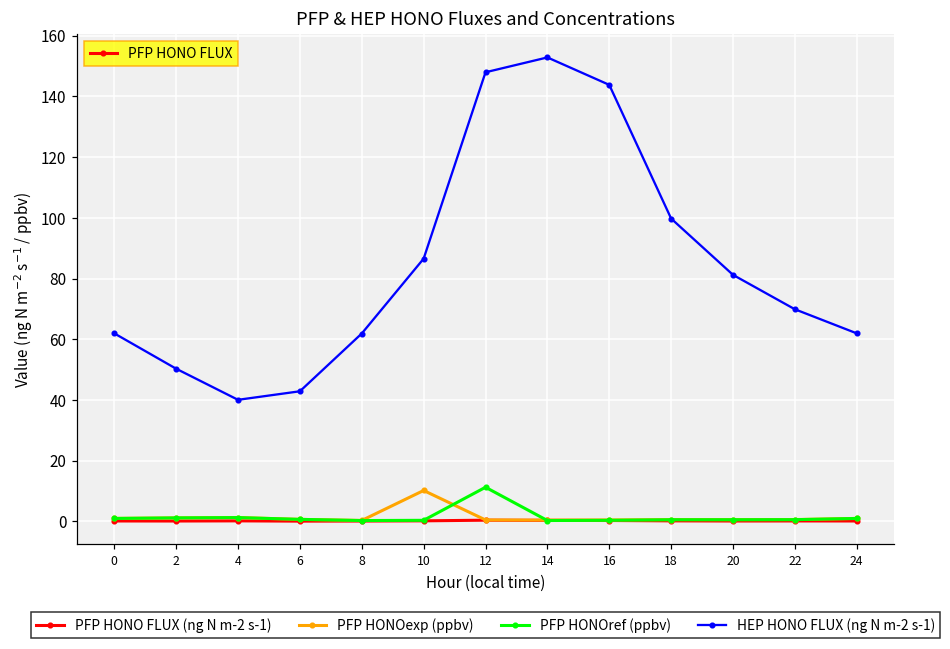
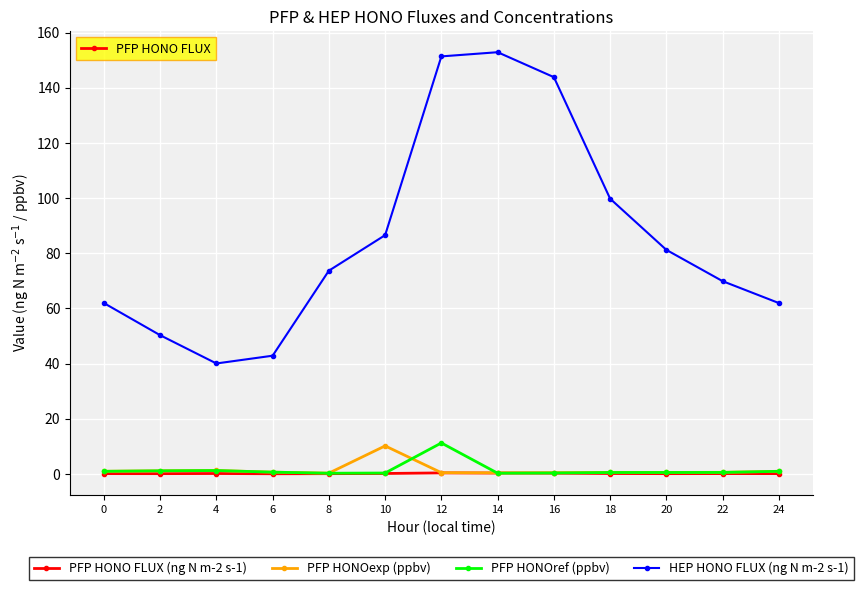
HEP HONO FLUX (ng N m-2 s-1), 8: 62 -> 74
HEP HONO FLUX (ng N m-2 s-1), 12: 148 -> 151
